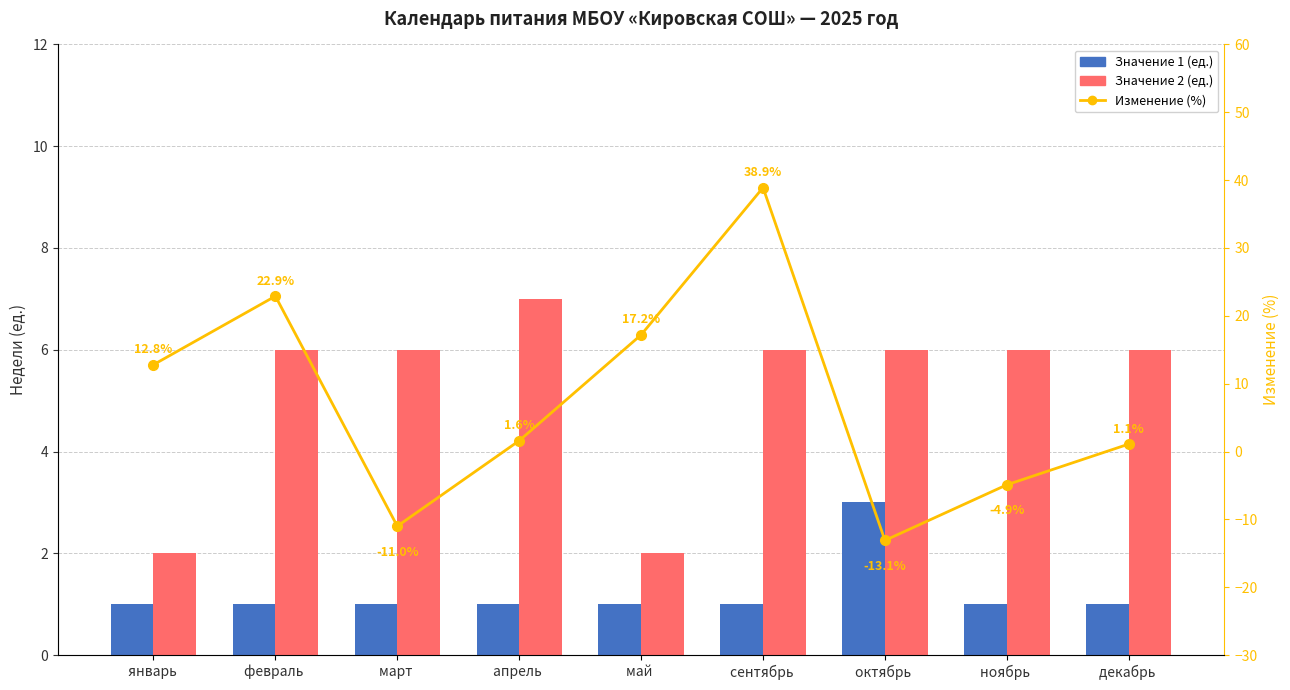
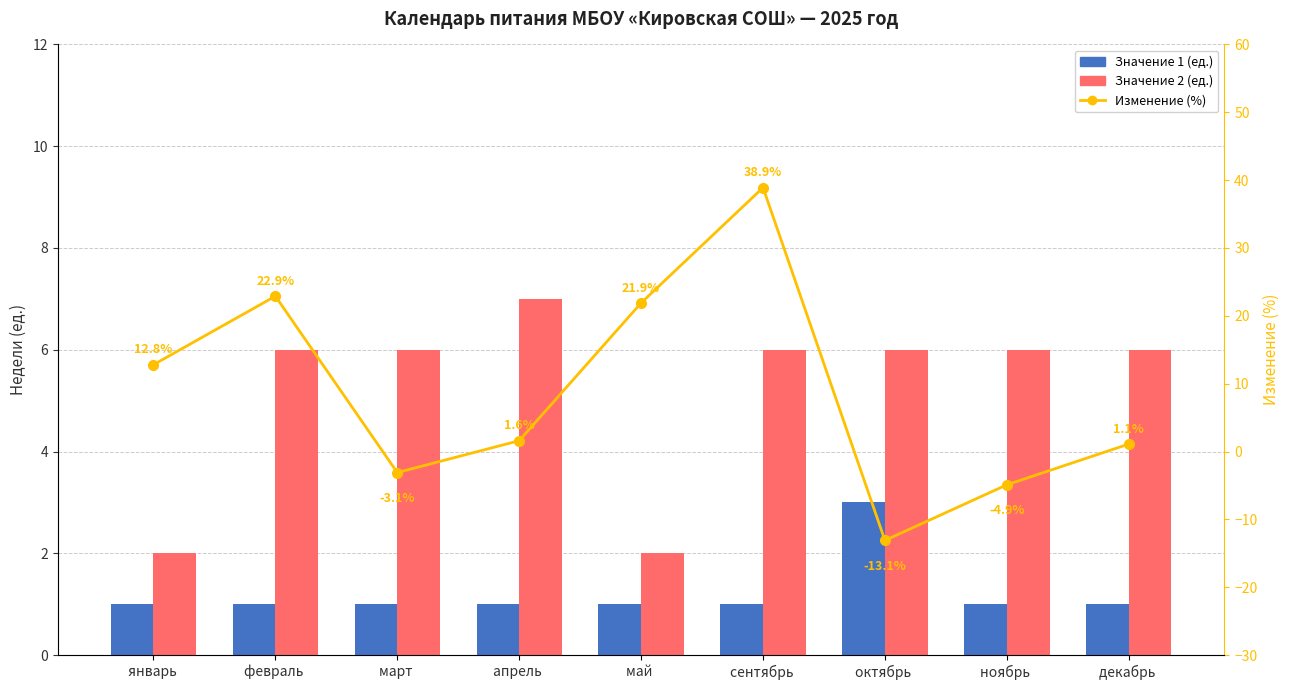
Изменение (%), март: -11.0% -> -3.1%
Изменение (%), май: 17.2% -> 21.9%
